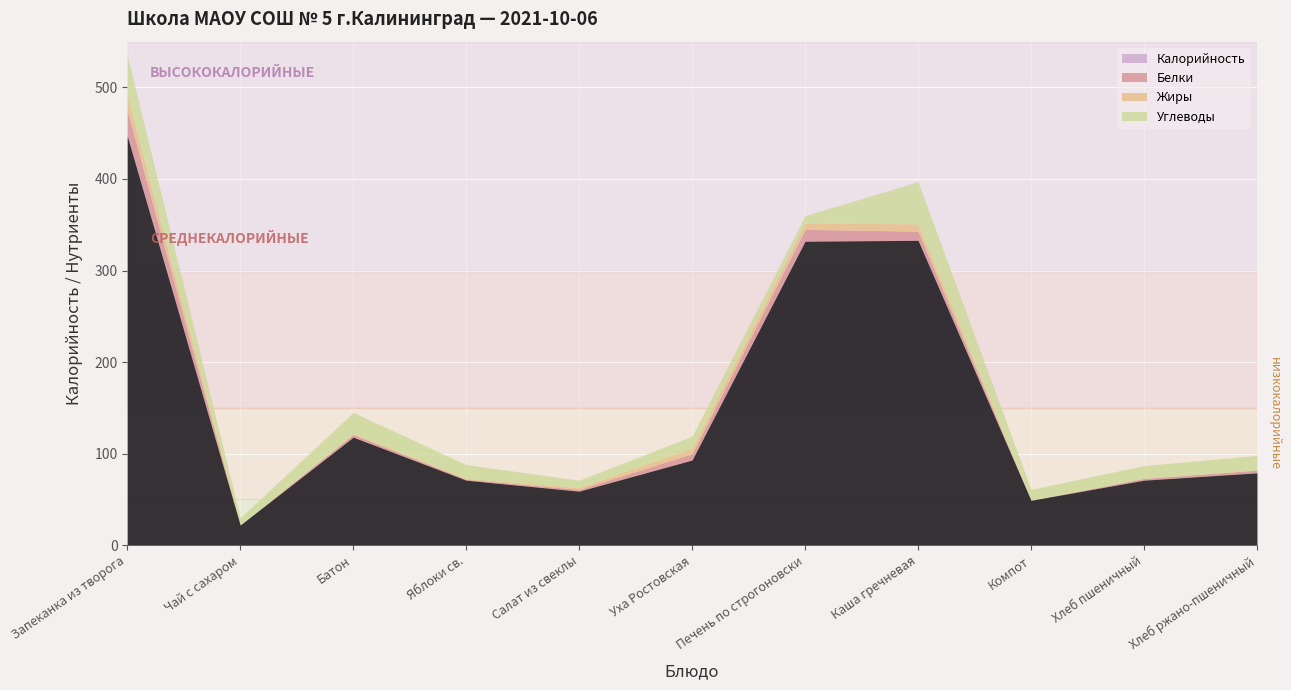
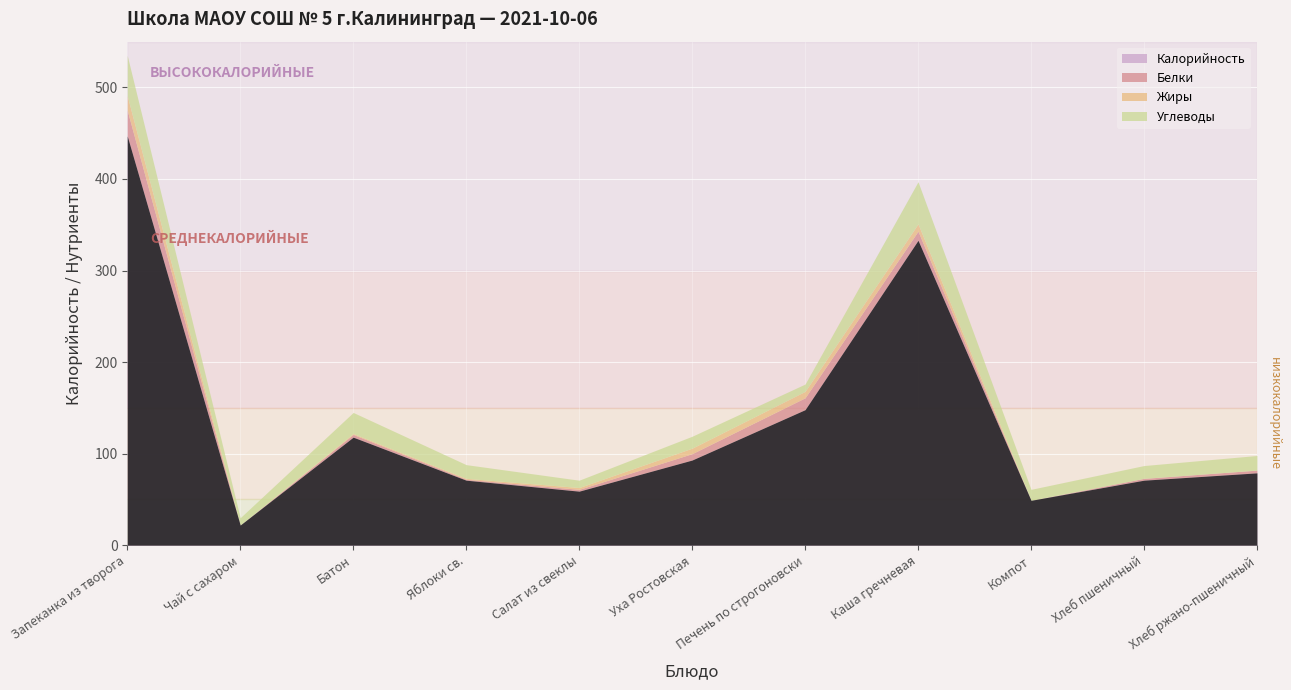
Калорийность, Печень по строгоновски: 330 -> 150
